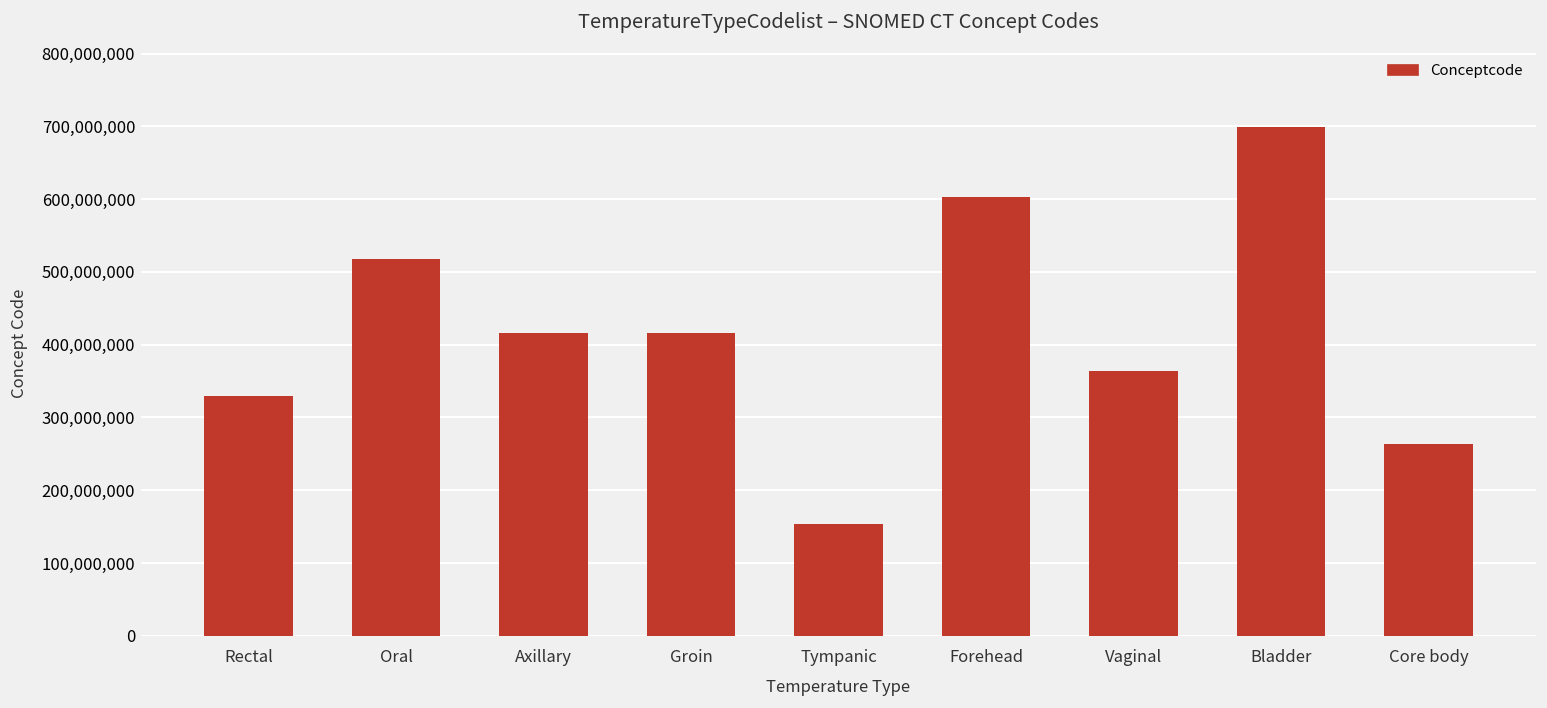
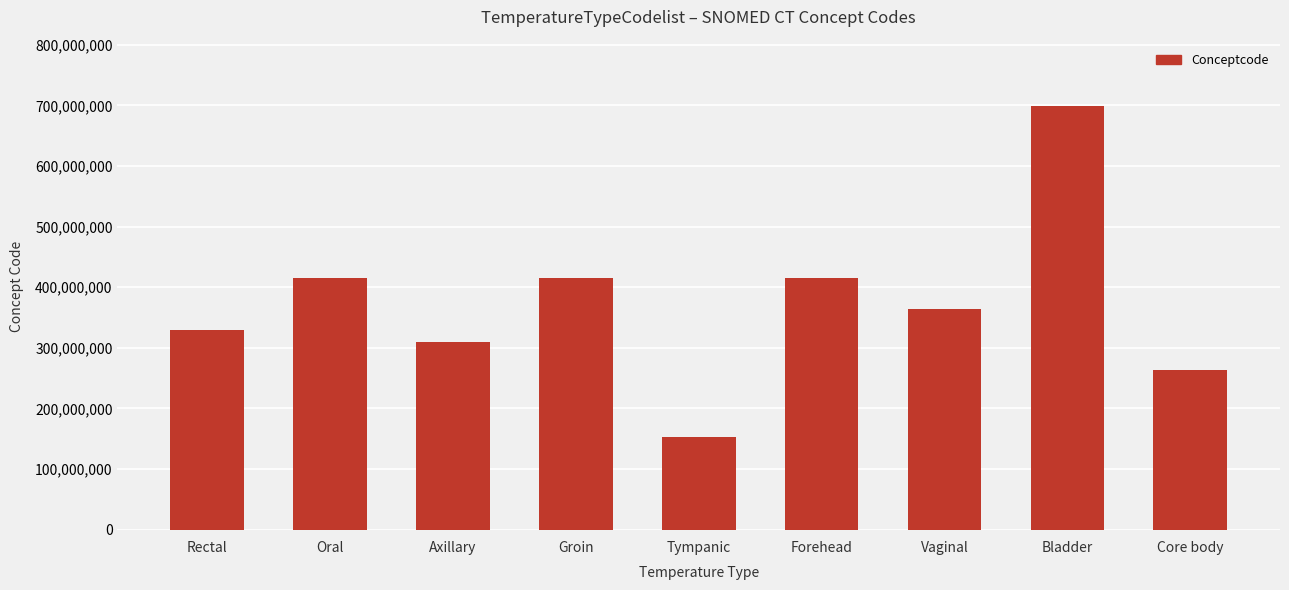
Oral: 520,000,000 -> 420,000,000
Axillary: 420,000,000 -> 310,000,000
Forehead: 600,000,000 -> 420,000,000
